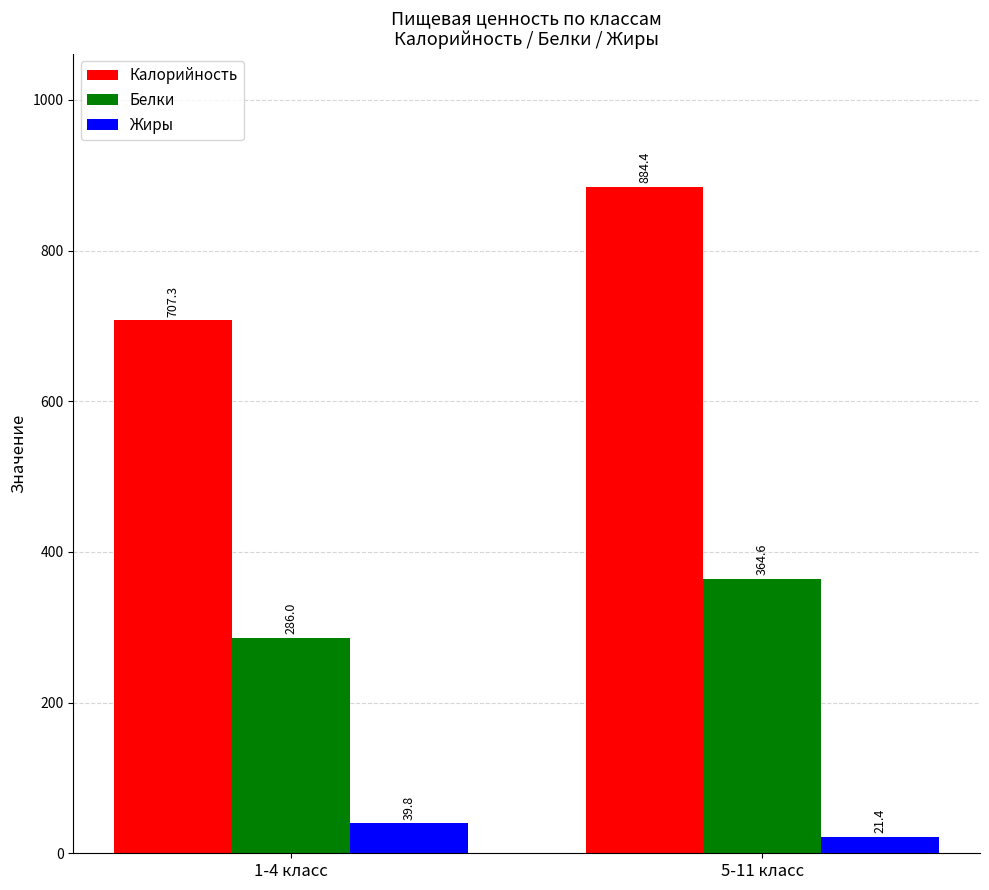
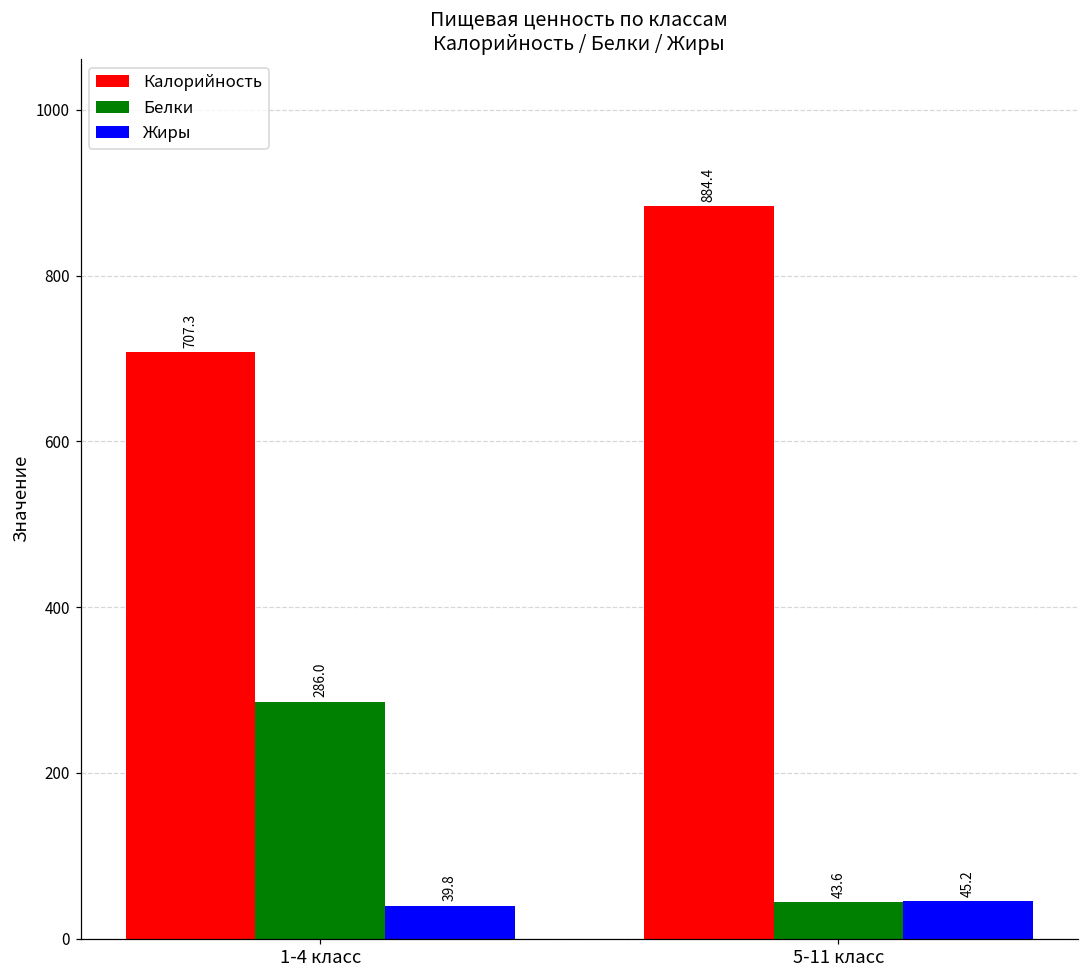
Белки, 5-11 класс: 364.6 -> 43.6
Жиры, 5-11 класс: 21.4 -> 45.2
